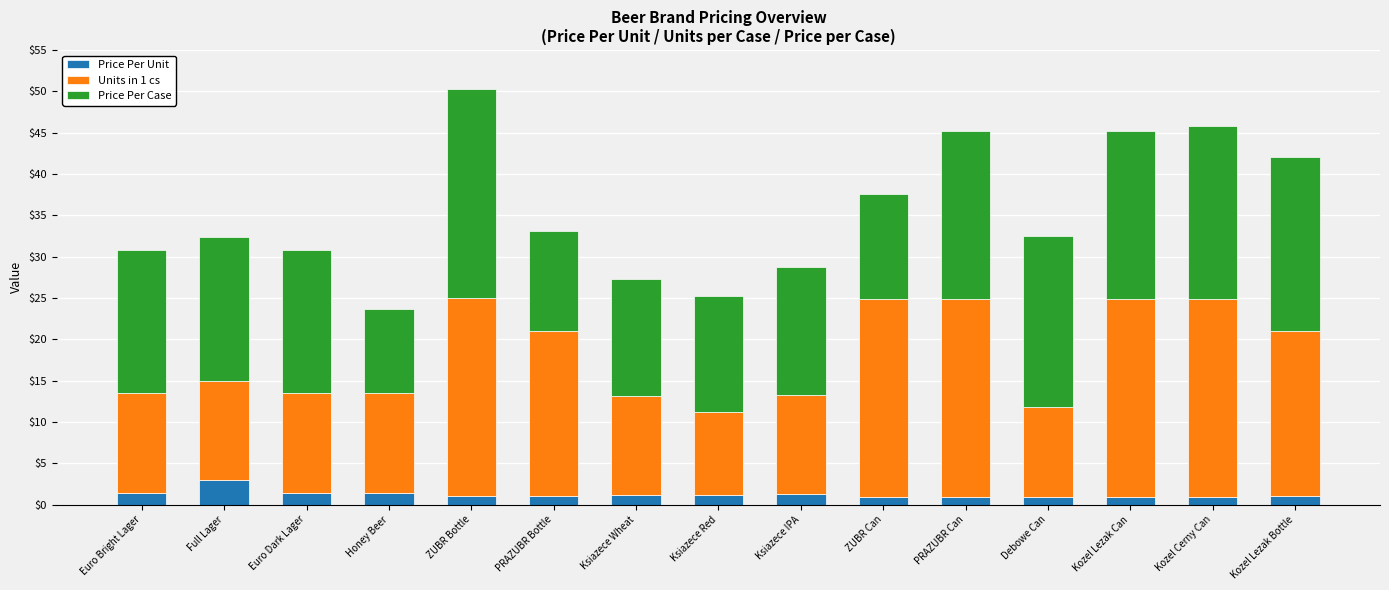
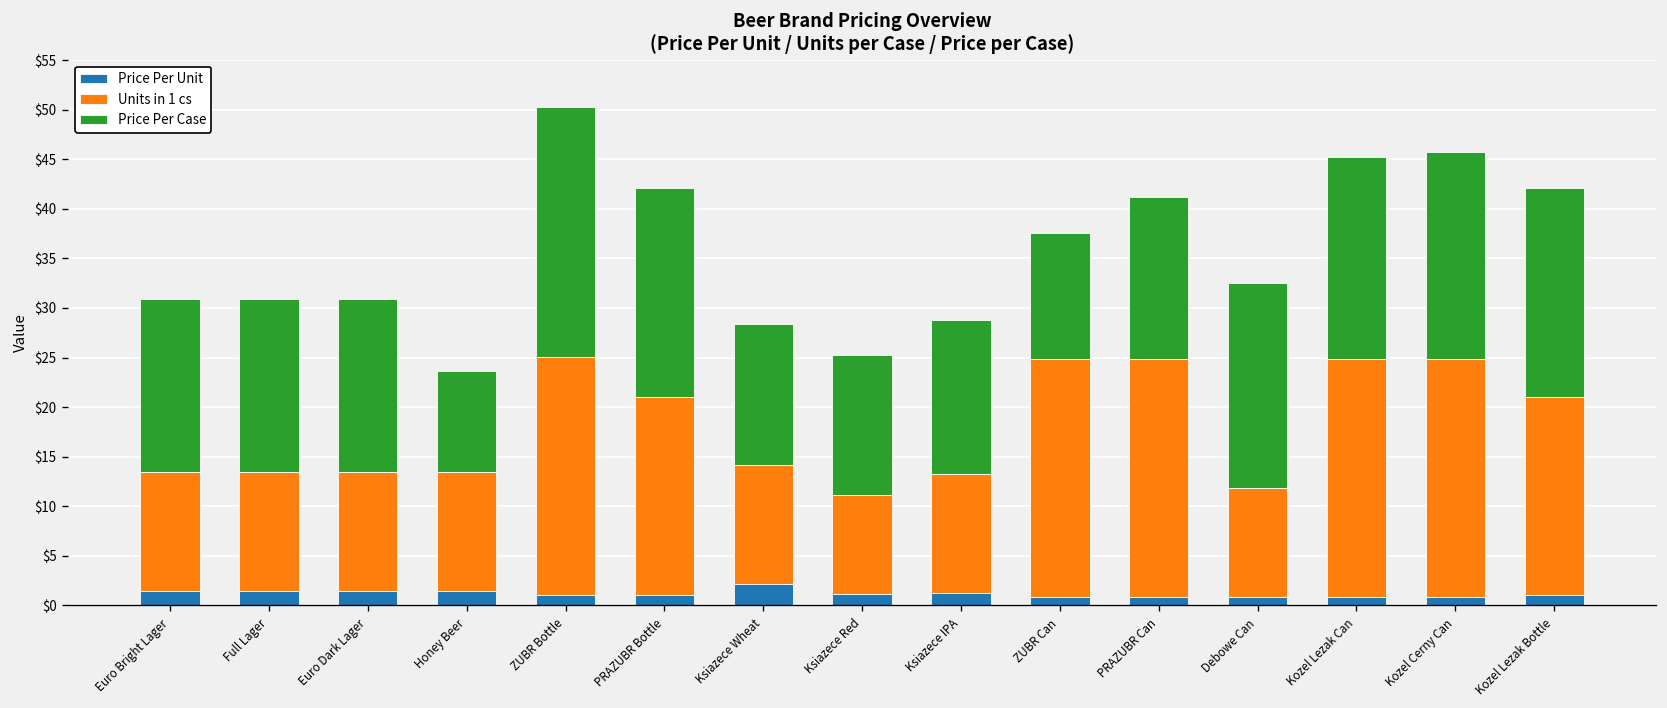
Price Per Unit, Full Lager: $3 -> $1
Price Per Case, PRAZUBR Bottle: $12 -> $21
Price Per Unit, Ksiazece Wheat: $1 -> $2
Price Per Case, PRAZUBR Can: $20 -> $16
